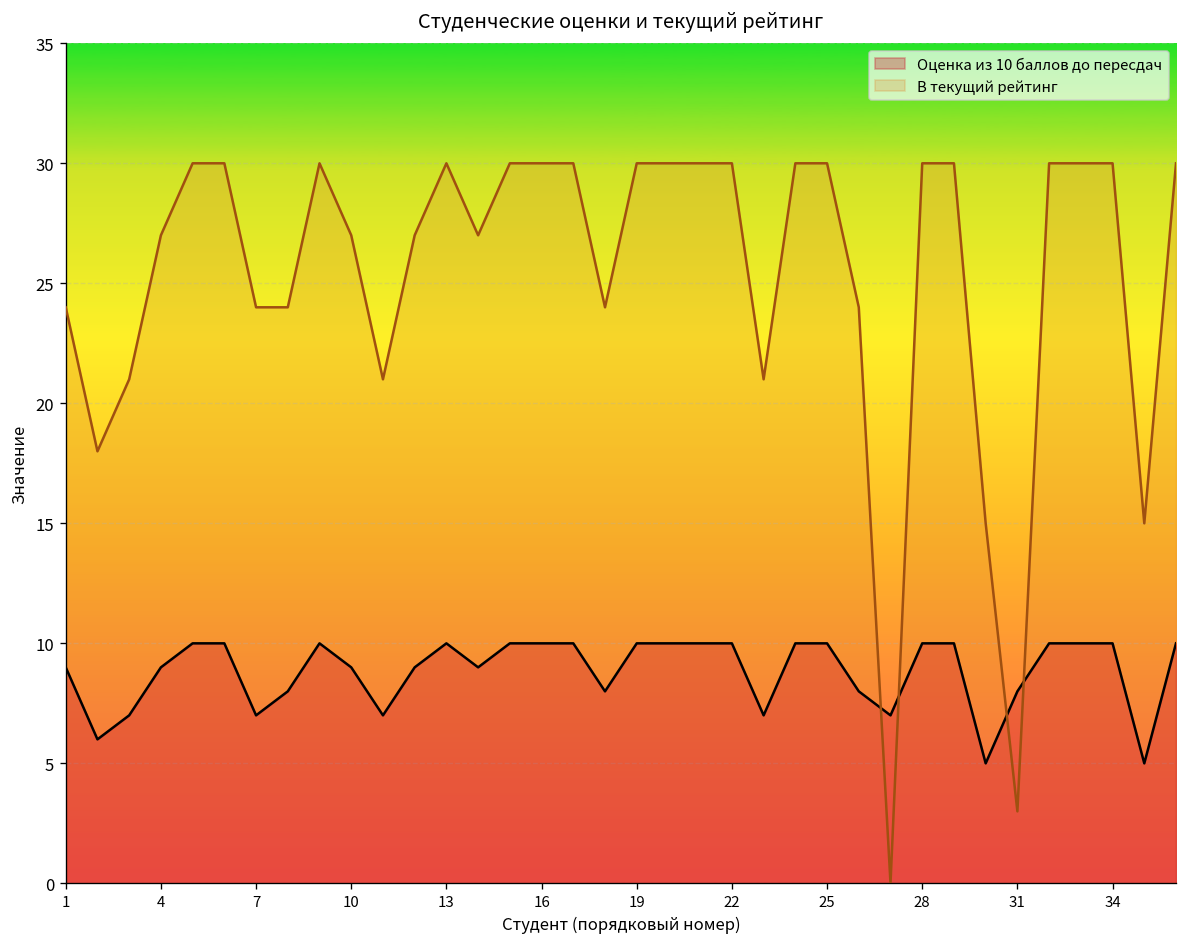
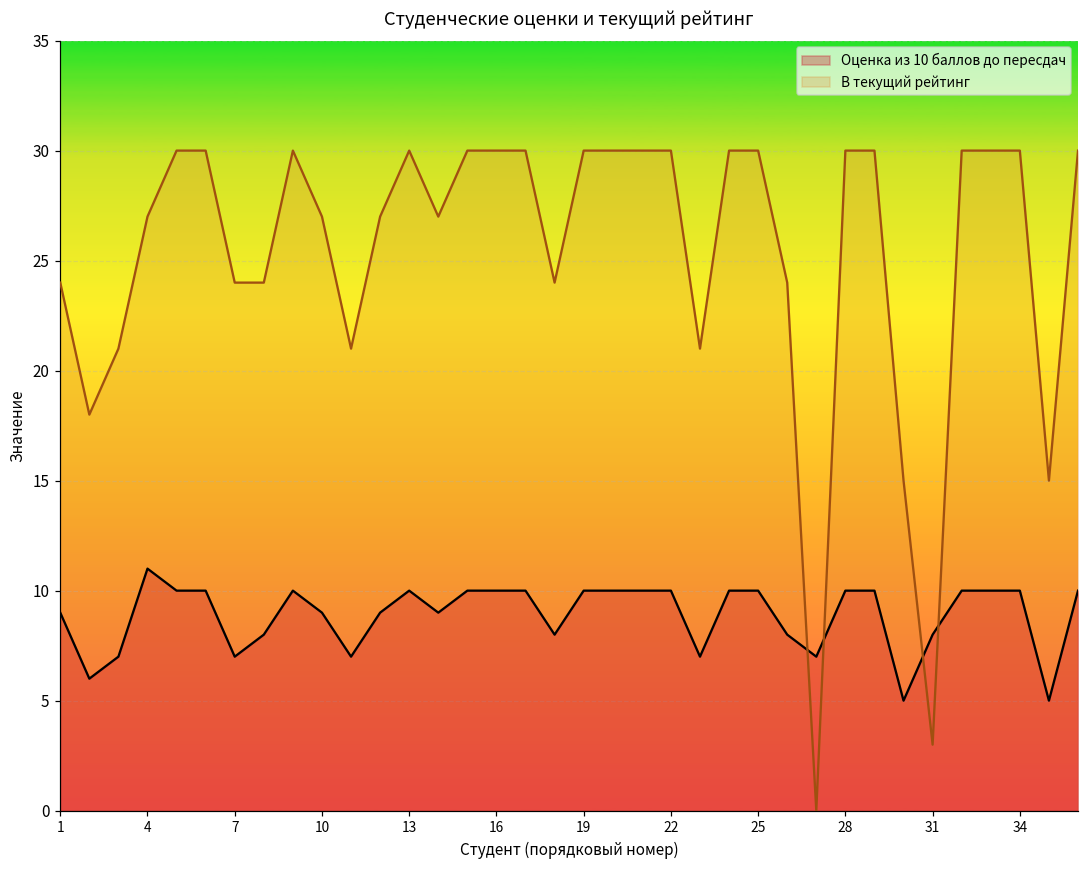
Оценка из 10 баллов до пересдач, 4: 9 -> 11
